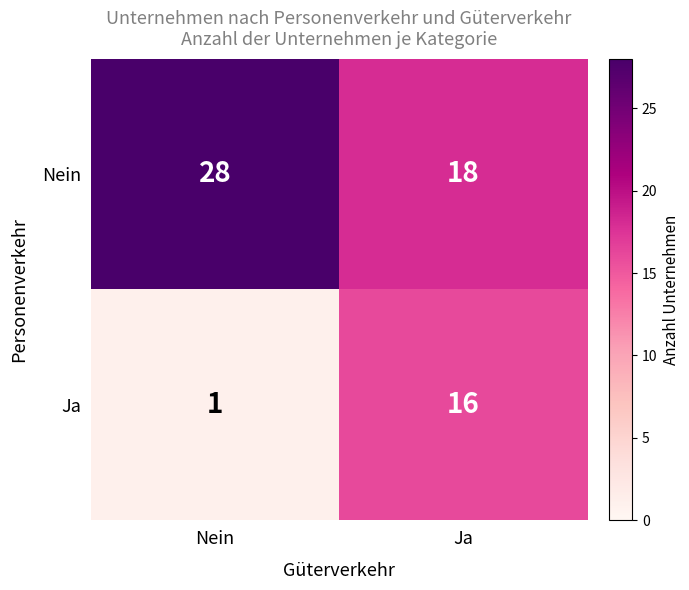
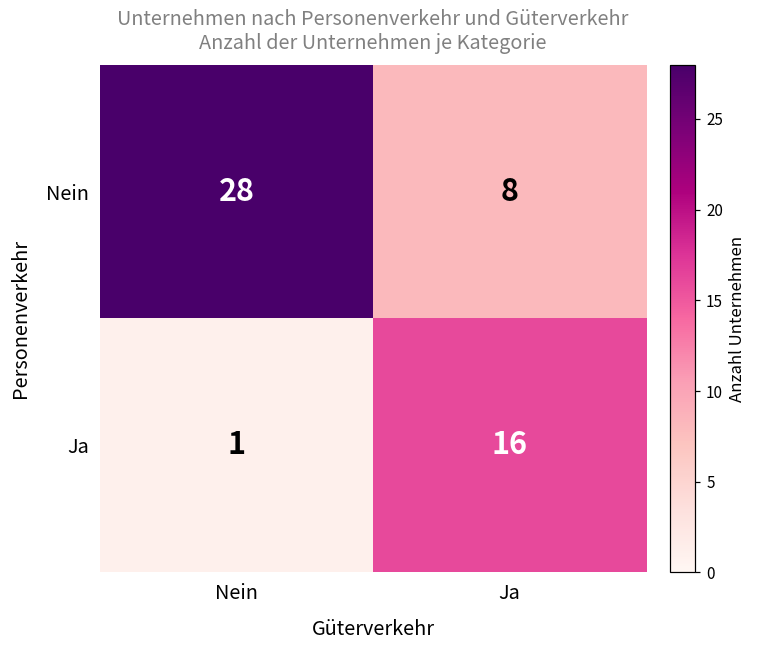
Nein, Ja: 18 -> 8
